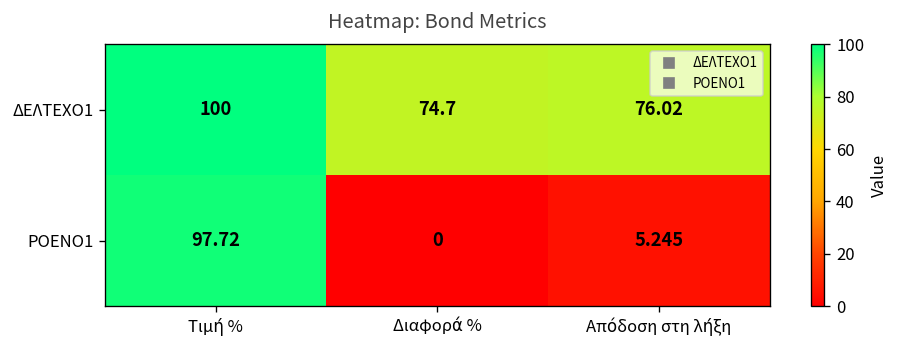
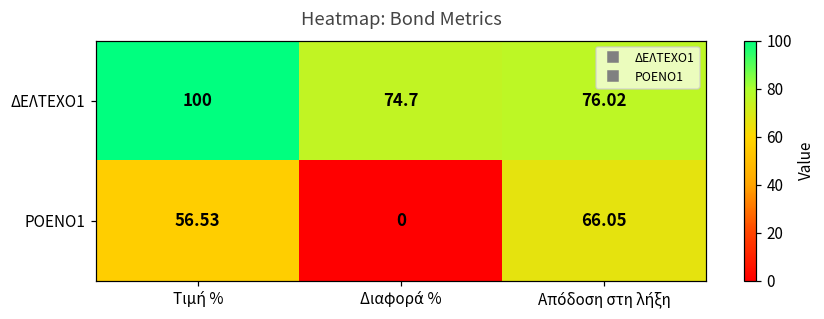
ΡΟΕΝΟ1, Τιμή %: 97.72 -> 56.53
ΡΟΕΝΟ1, Απόδοση στη λήξη: 5.245 -> 66.05
